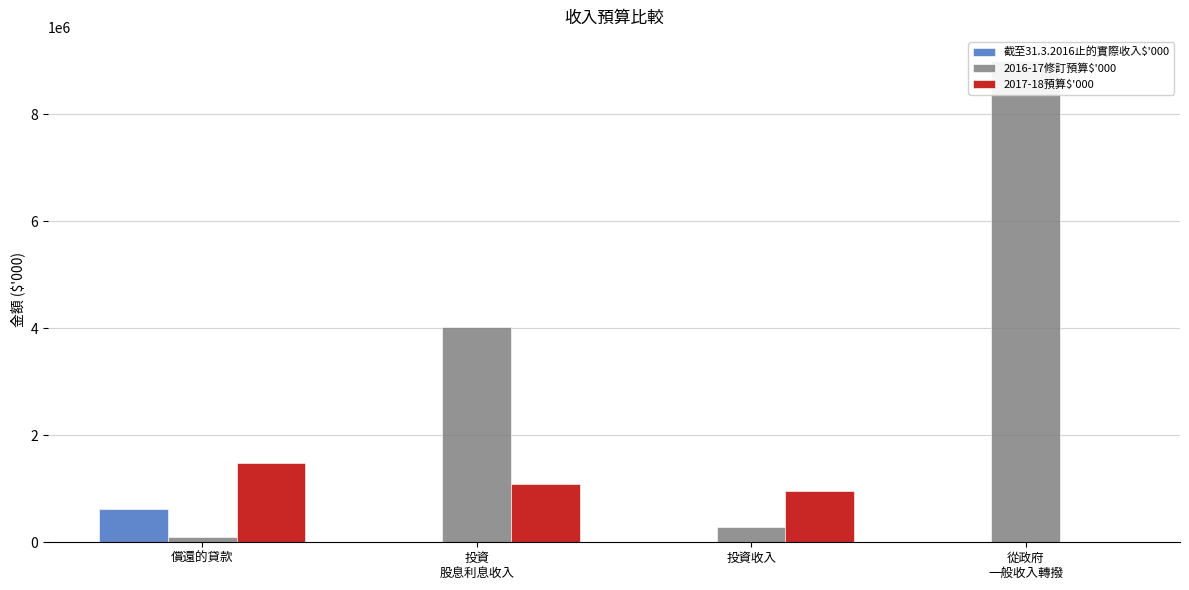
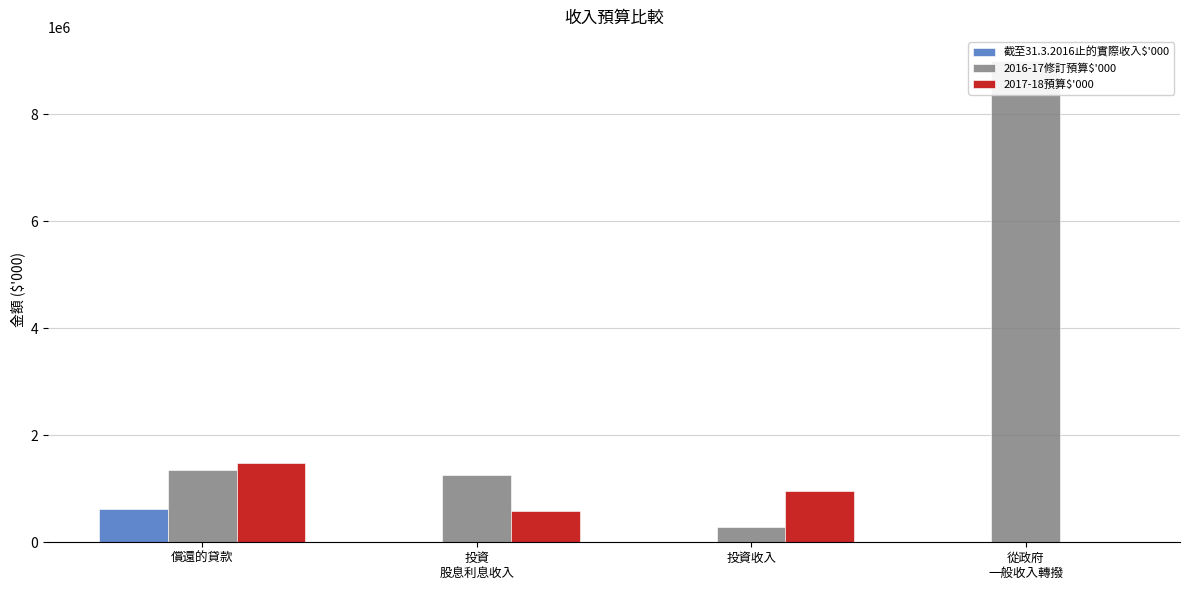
2016-17修訂預算$'000, 償還的貸款: 100000 -> 1400000
2016-17修訂預算$'000, 投資 股息利息收入: 4000000 -> 1300000
2017-18預算$'000, 投資 股息利息收入: 1100000 -> 600000
